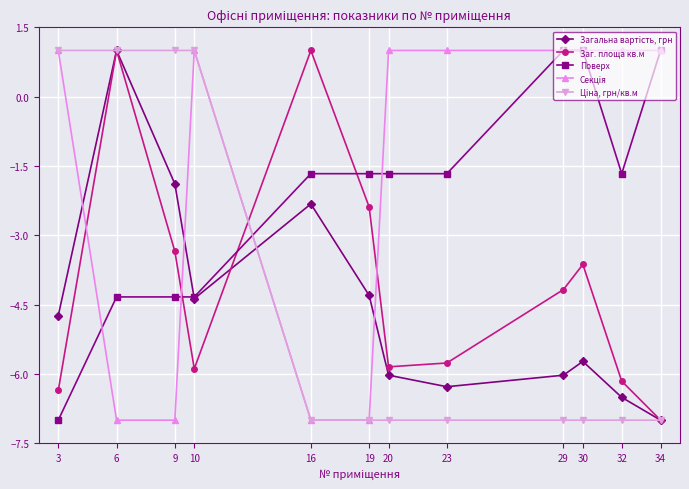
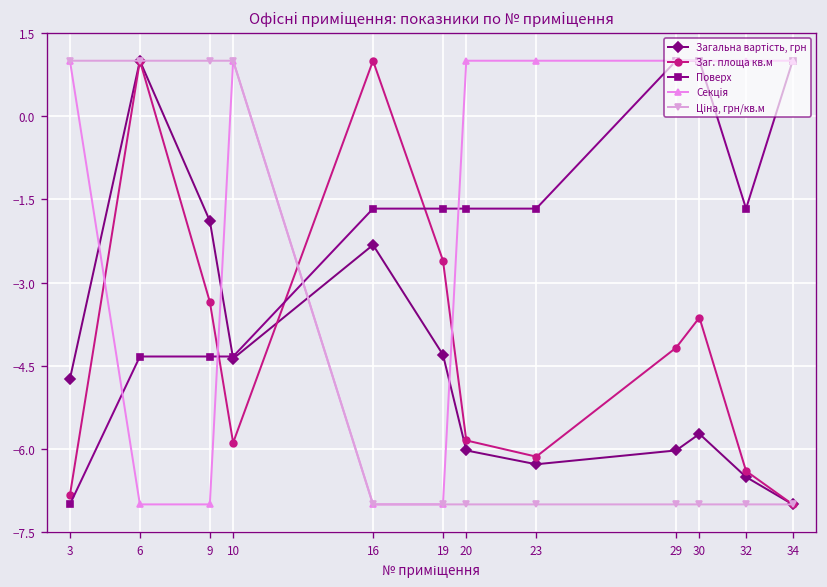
Заг. площа кв.м, 3: -6.4 -> -6.8
Заг. площа кв.м, 19: -2.4 -> -2.6
Заг. площа кв.м, 23: -5.8 -> -6.1
Заг. площа кв.м, 32: -6.2 -> -6.4
